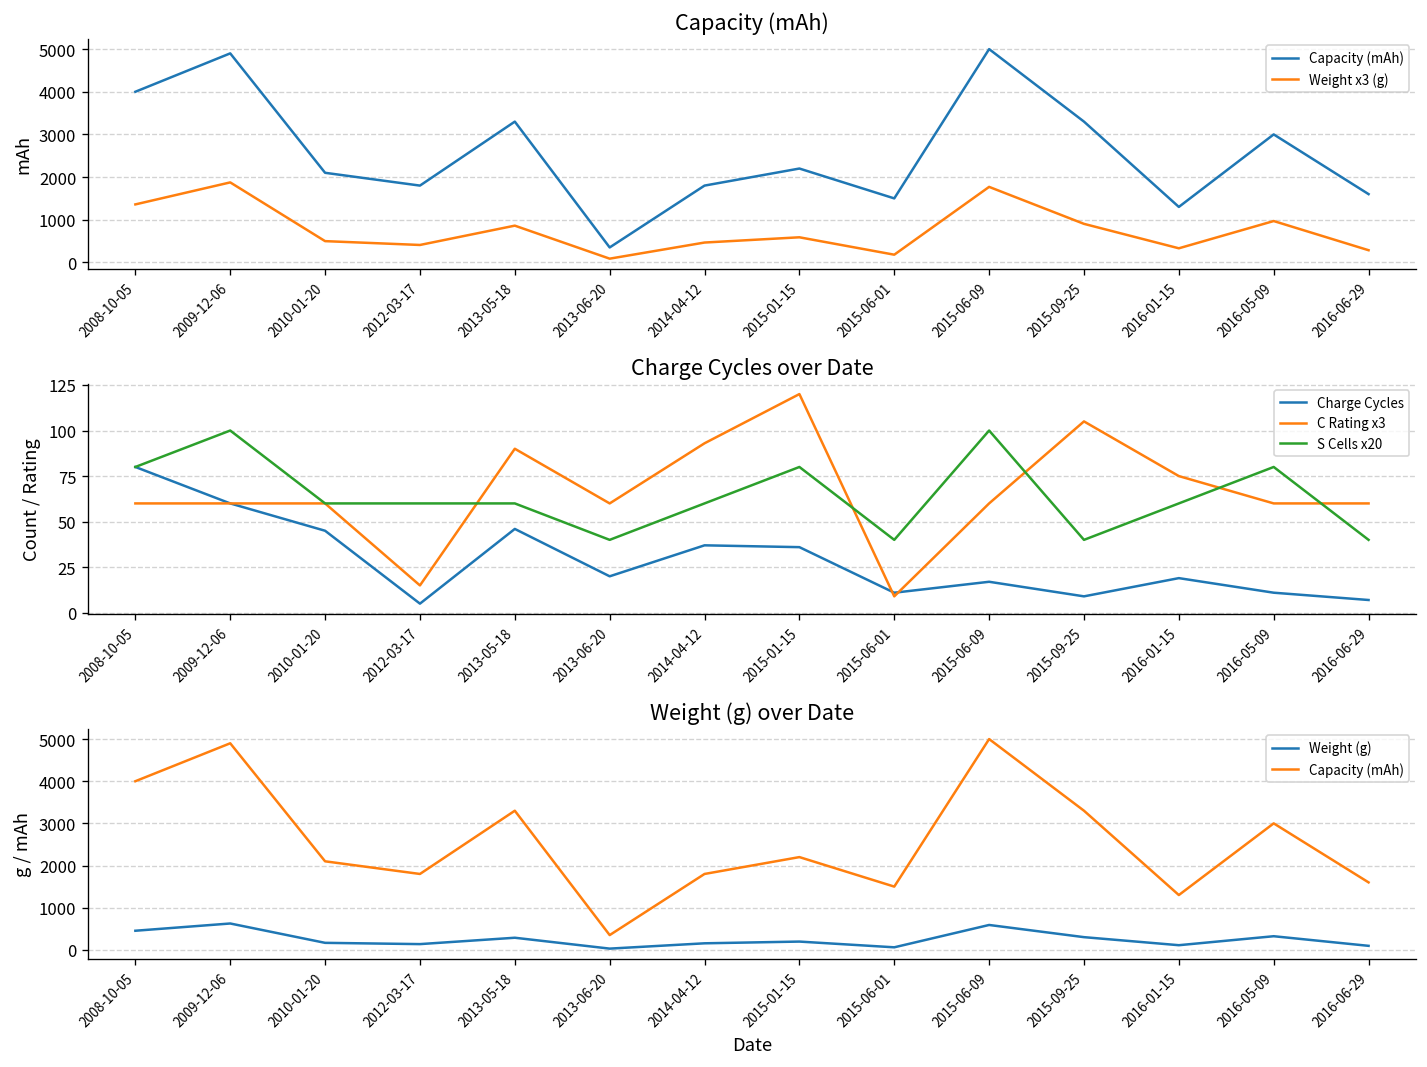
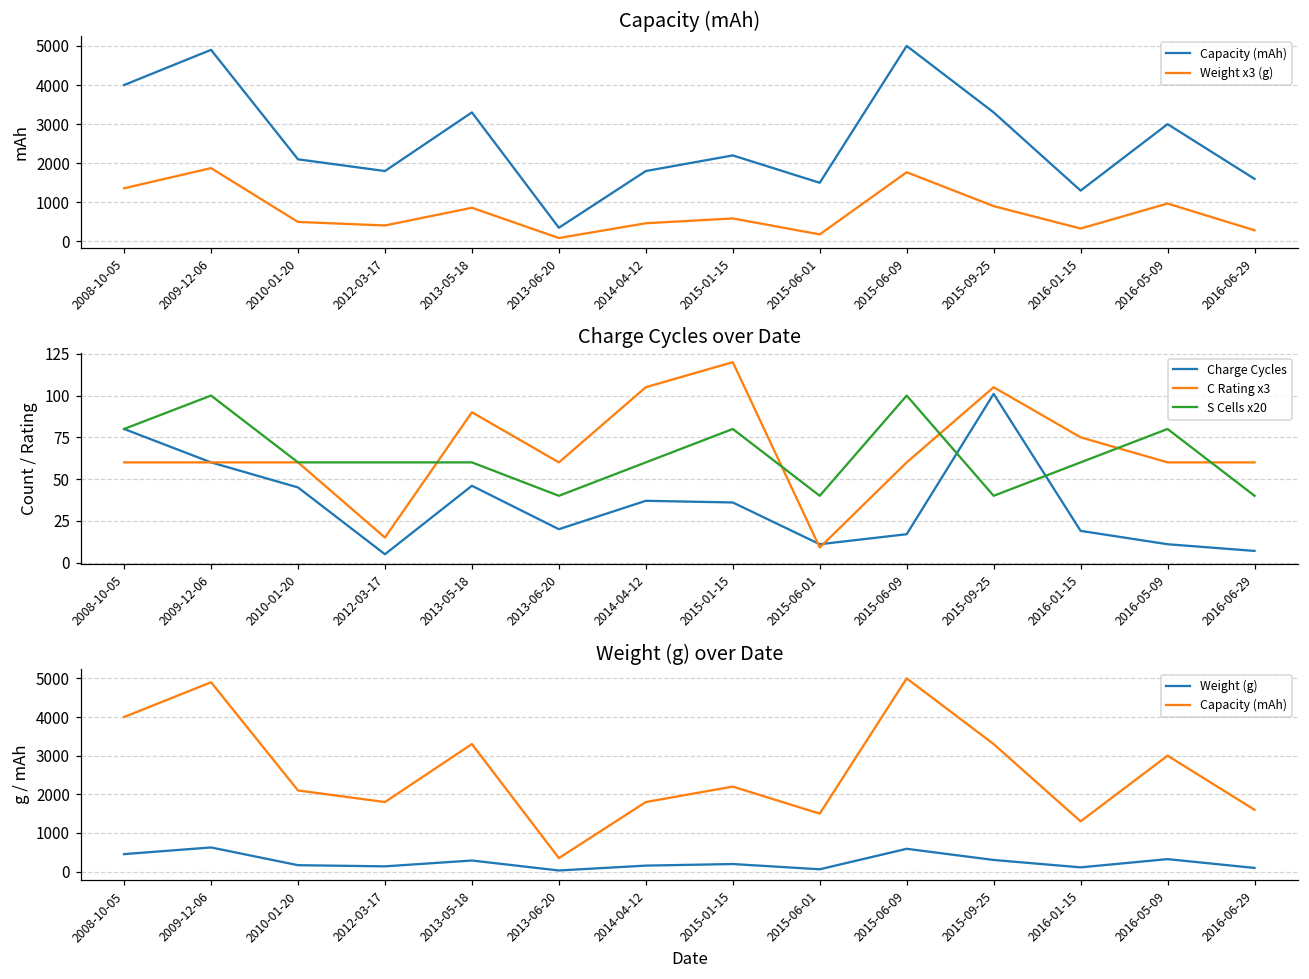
Charge Cycles over Date, C Rating x3, 2014-04-12: 93 -> 105
Charge Cycles over Date, Charge Cycles, 2015-09-25: 9 -> 101
